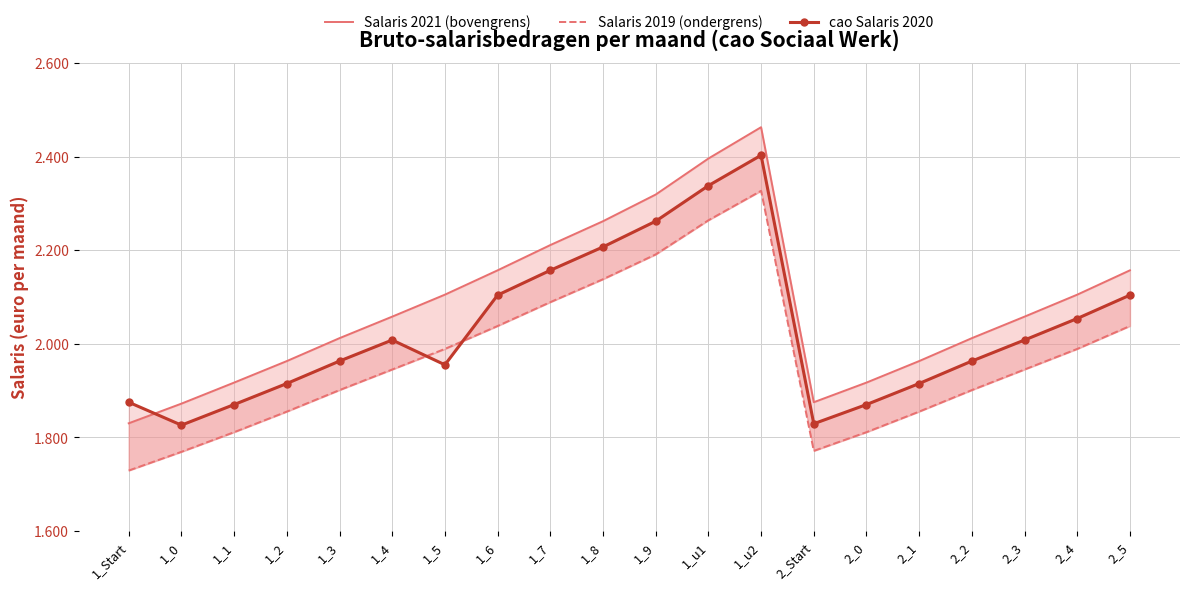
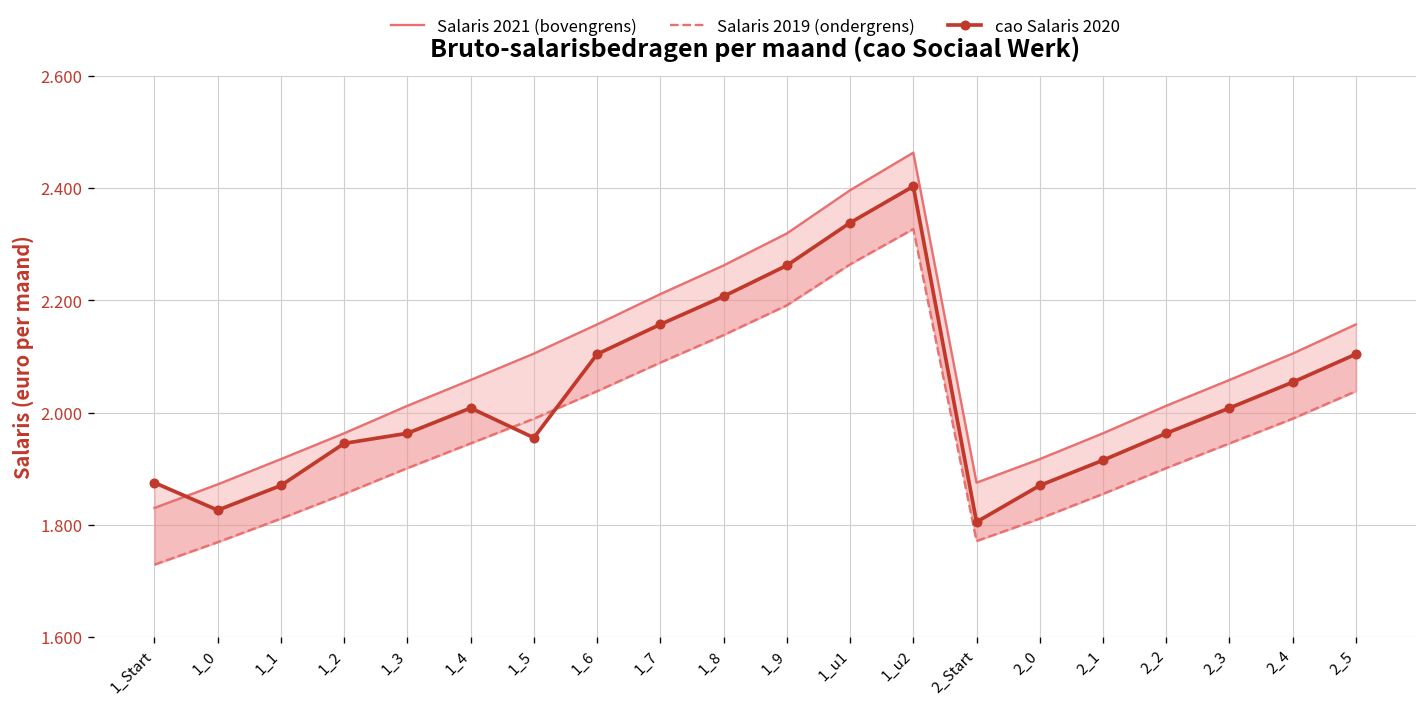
cao Salaris 2020, 1_2: 1.92 -> 1.95
cao Salaris 2020, 2_Start: 1.83 -> 1.81
